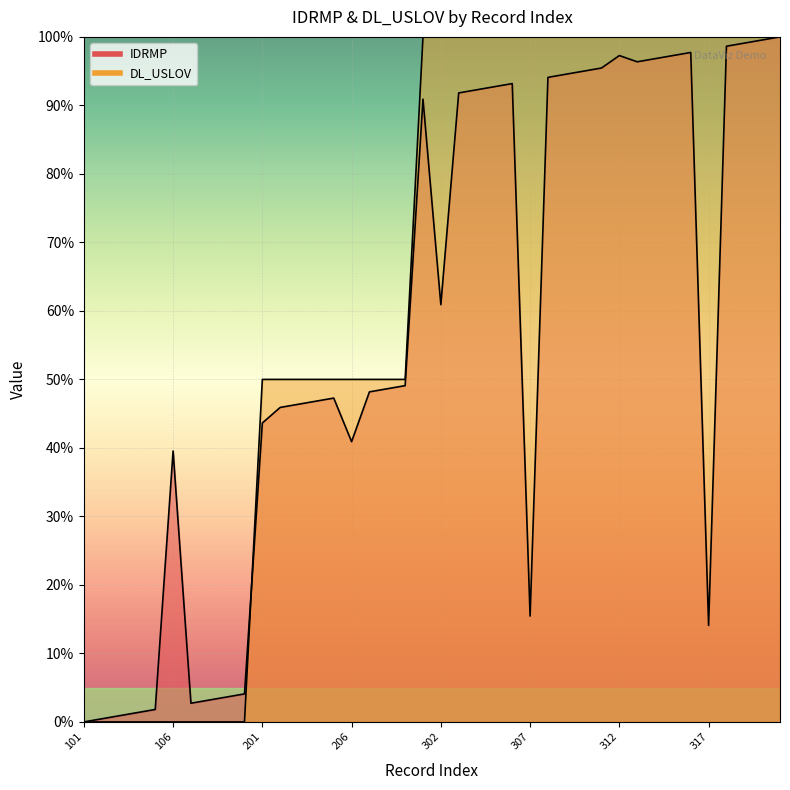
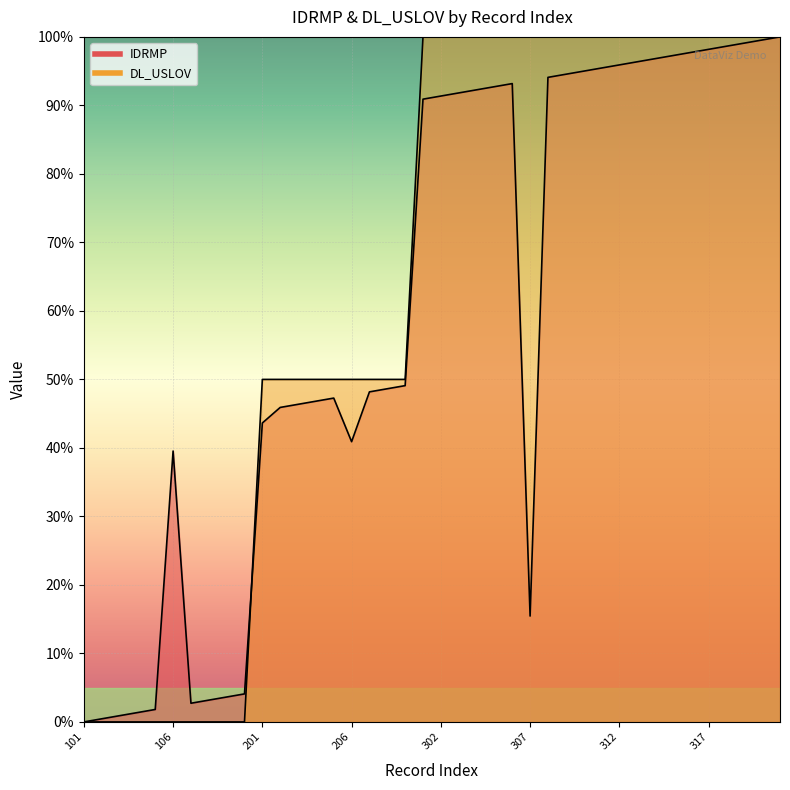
IDRMP, 302: 61% -> 91%
IDRMP, 312: 97% -> 96%
IDRMP, 317: 14% -> 98%
